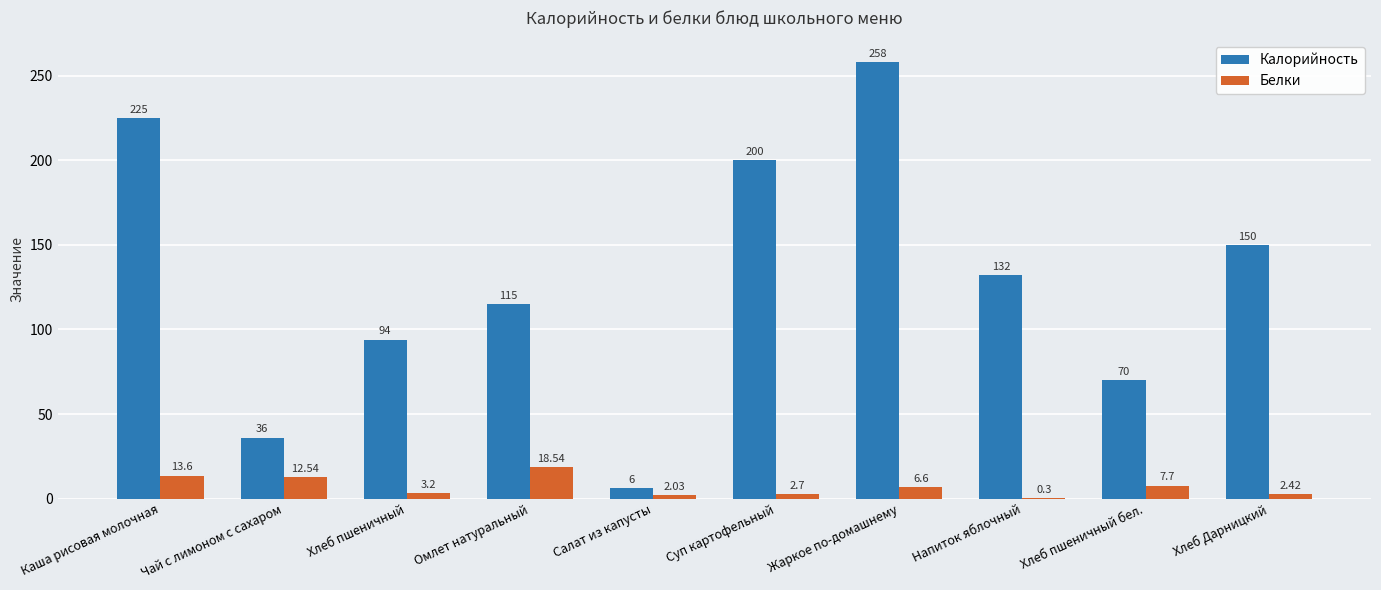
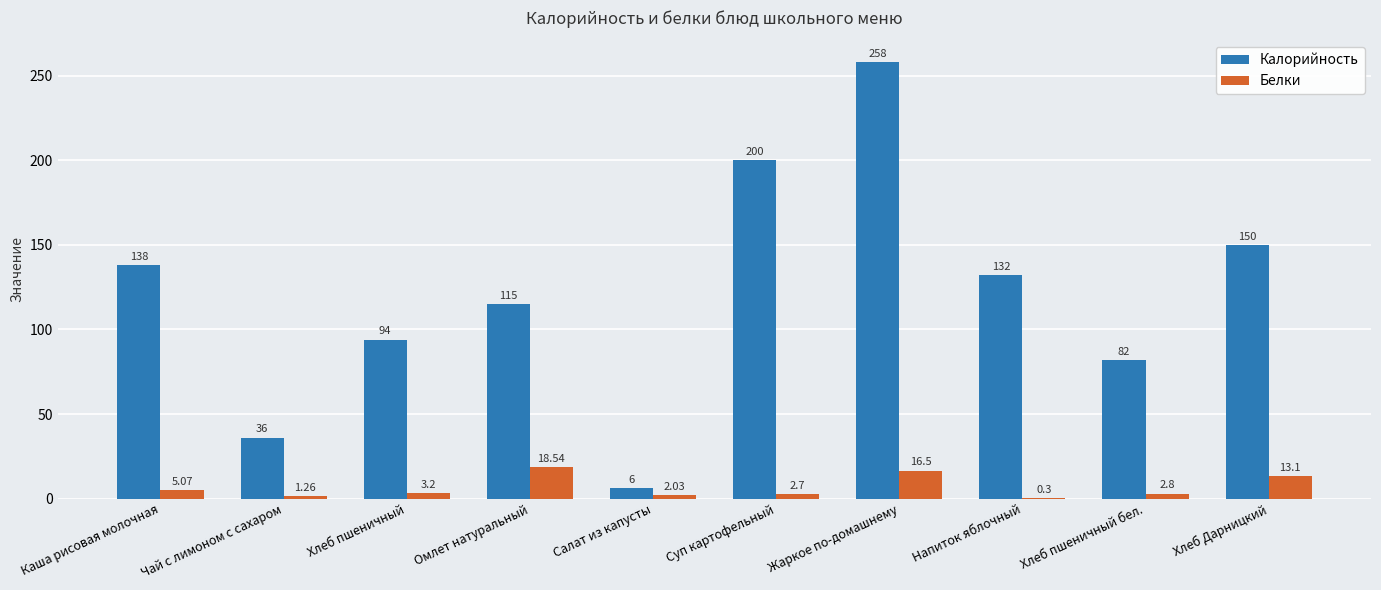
Калорийность, Каша рисовая молочная: 225 -> 138
Белки, Каша рисовая молочная: 13.6 -> 5.07
Белки, Чай с лимоном с сахаром: 12.54 -> 1.26
Белки, Жаркое по-домашнему: 6.6 -> 16.5
Калорийность, Хлеб пшеничный бел.: 70 -> 82
Белки, Хлеб пшеничный бел.: 7.7 -> 2.8
Белки, Хлеб Дарницкий: 2.42 -> 13.1
